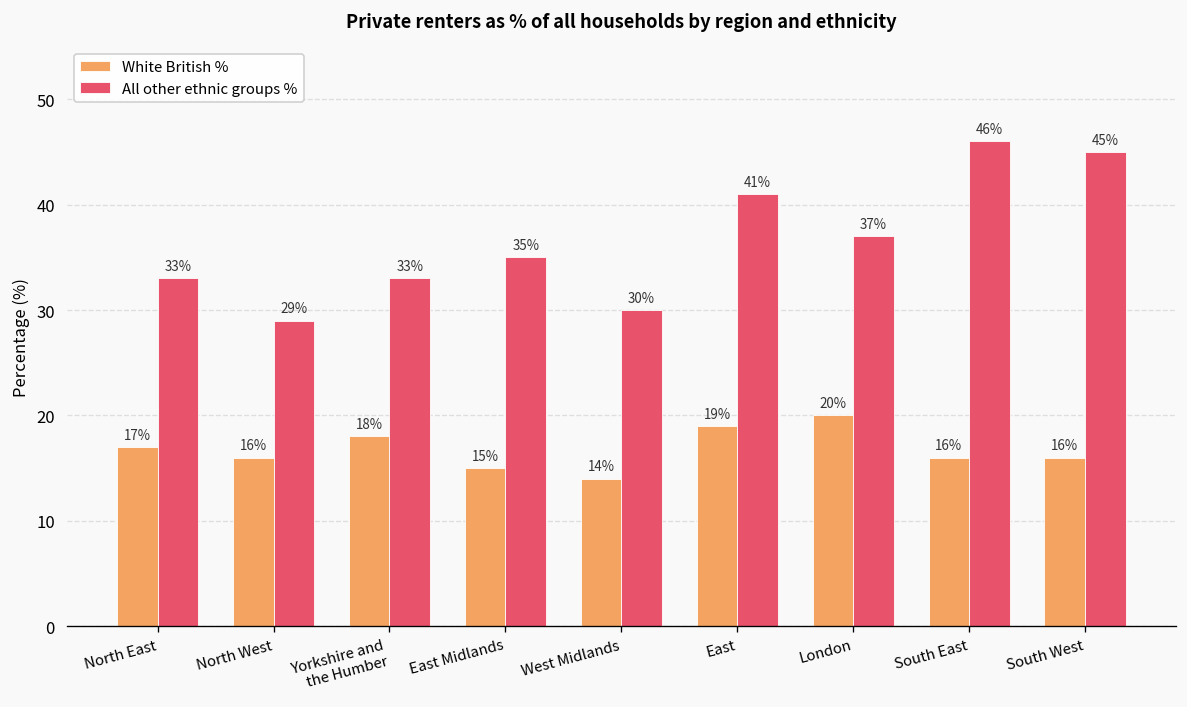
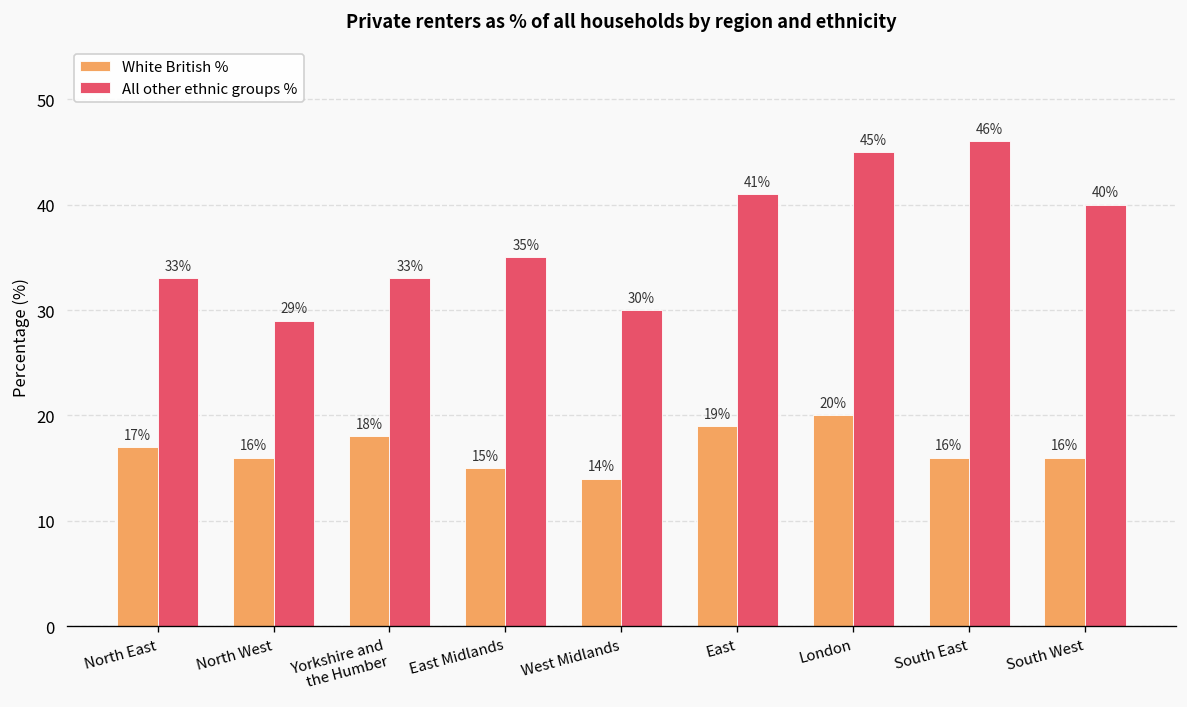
All other ethnic groups %, London: 37% -> 45%
All other ethnic groups %, South West: 45% -> 40%
